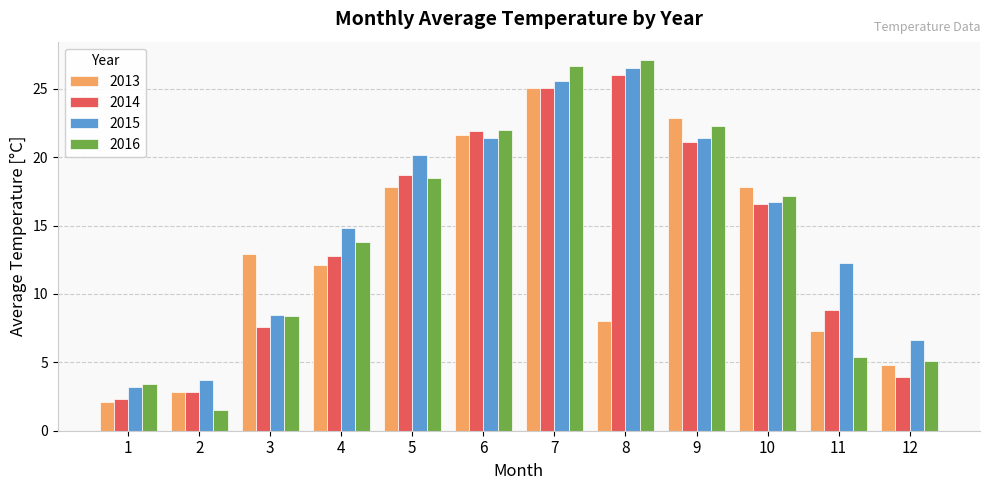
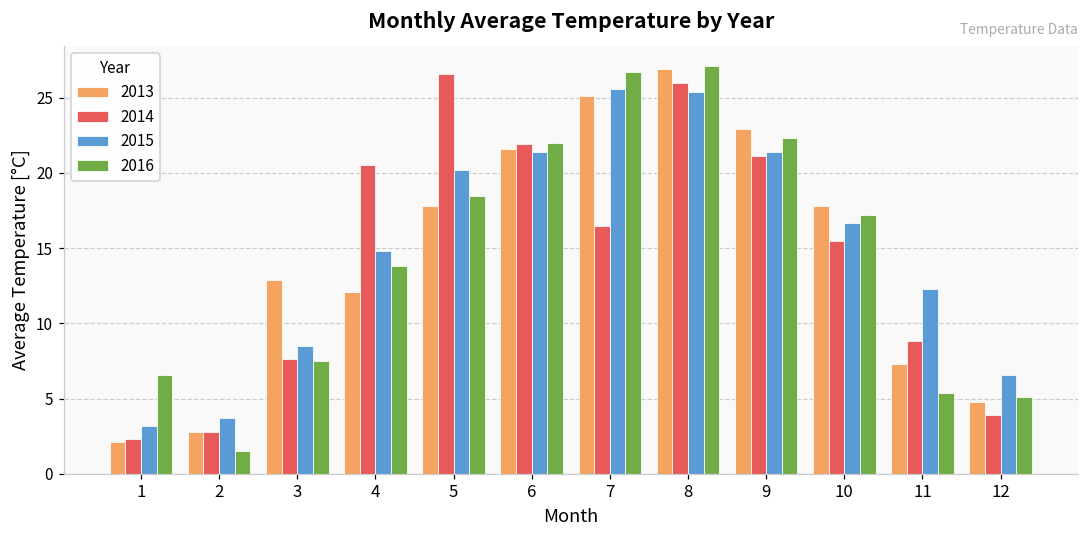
2016, 1: 3.4 -> 6.6
2016, 3: 8.4 -> 7.5
2014, 4: 12.8 -> 20.5
2014, 5: 18.7 -> 26.6
2014, 7: 25.1 -> 16.5
2013, 8: 8.0 -> 26.9
2015, 8: 26.5 -> 25.4
2014, 10: 16.6 -> 15.5
